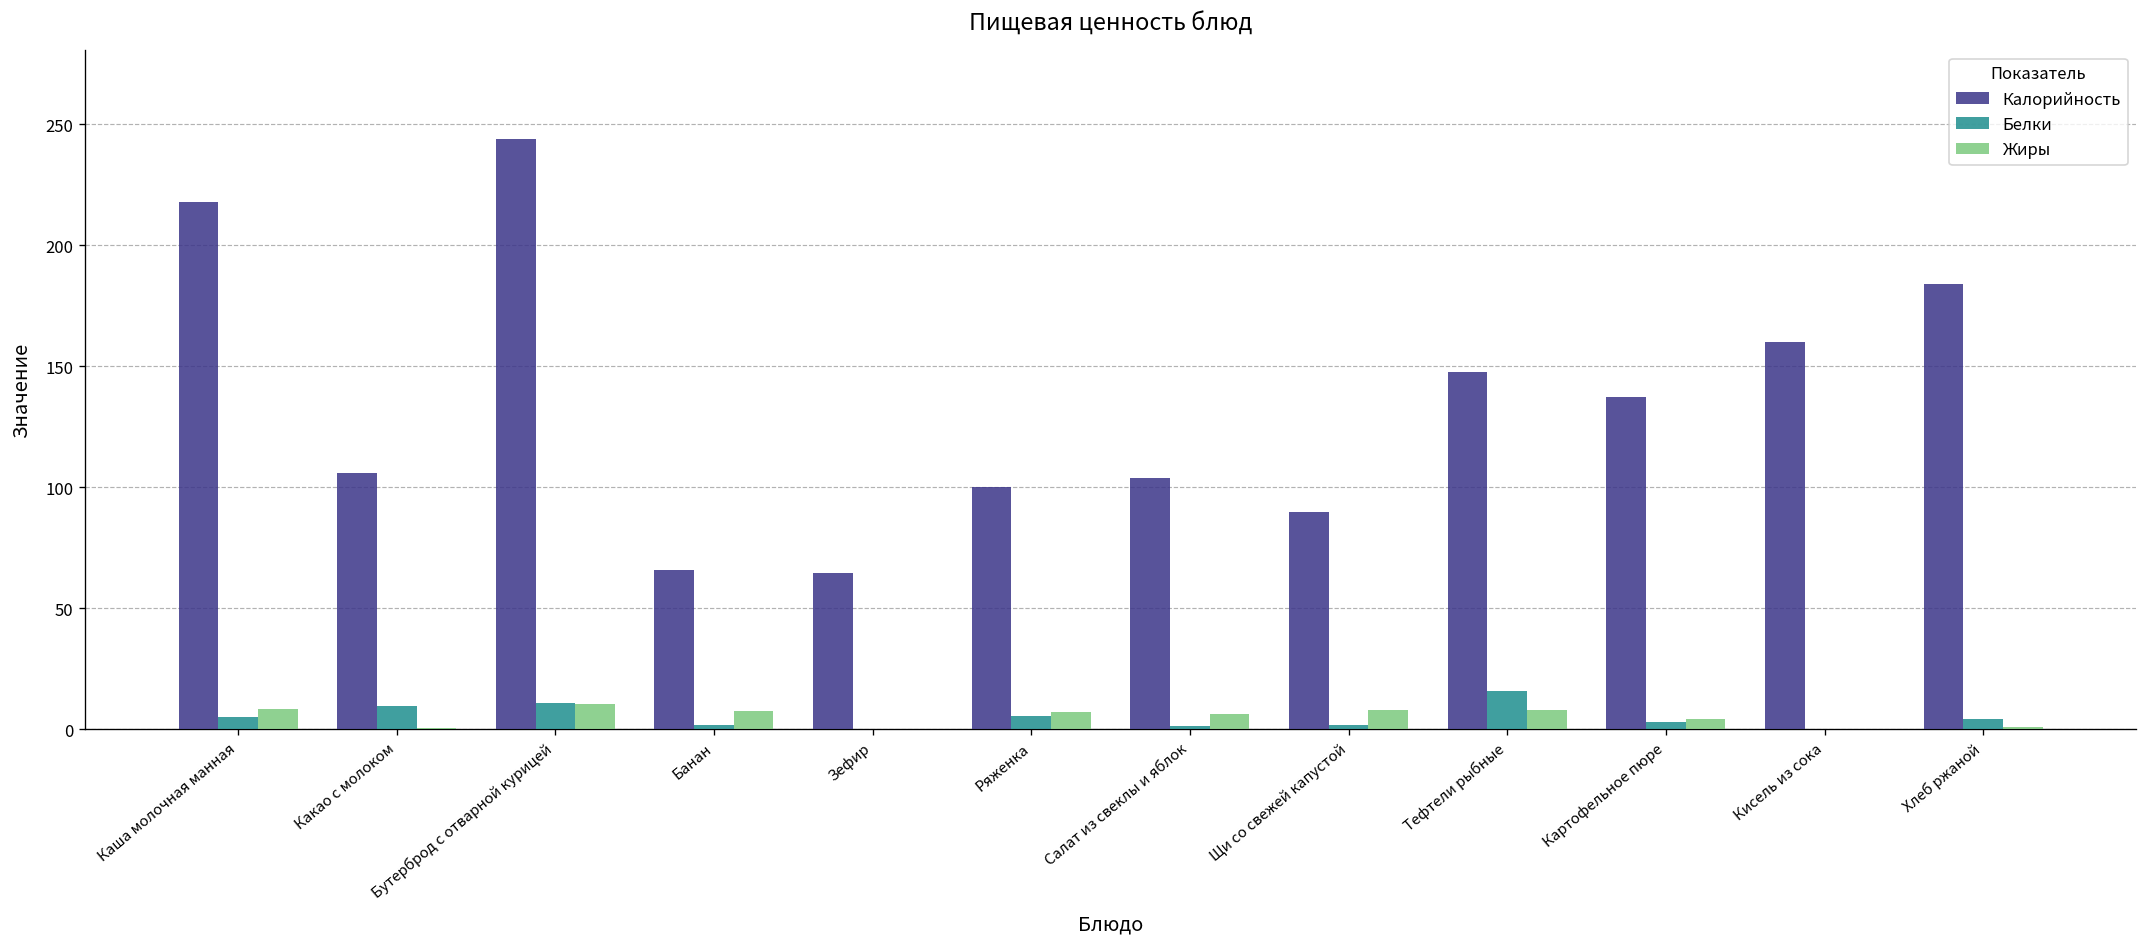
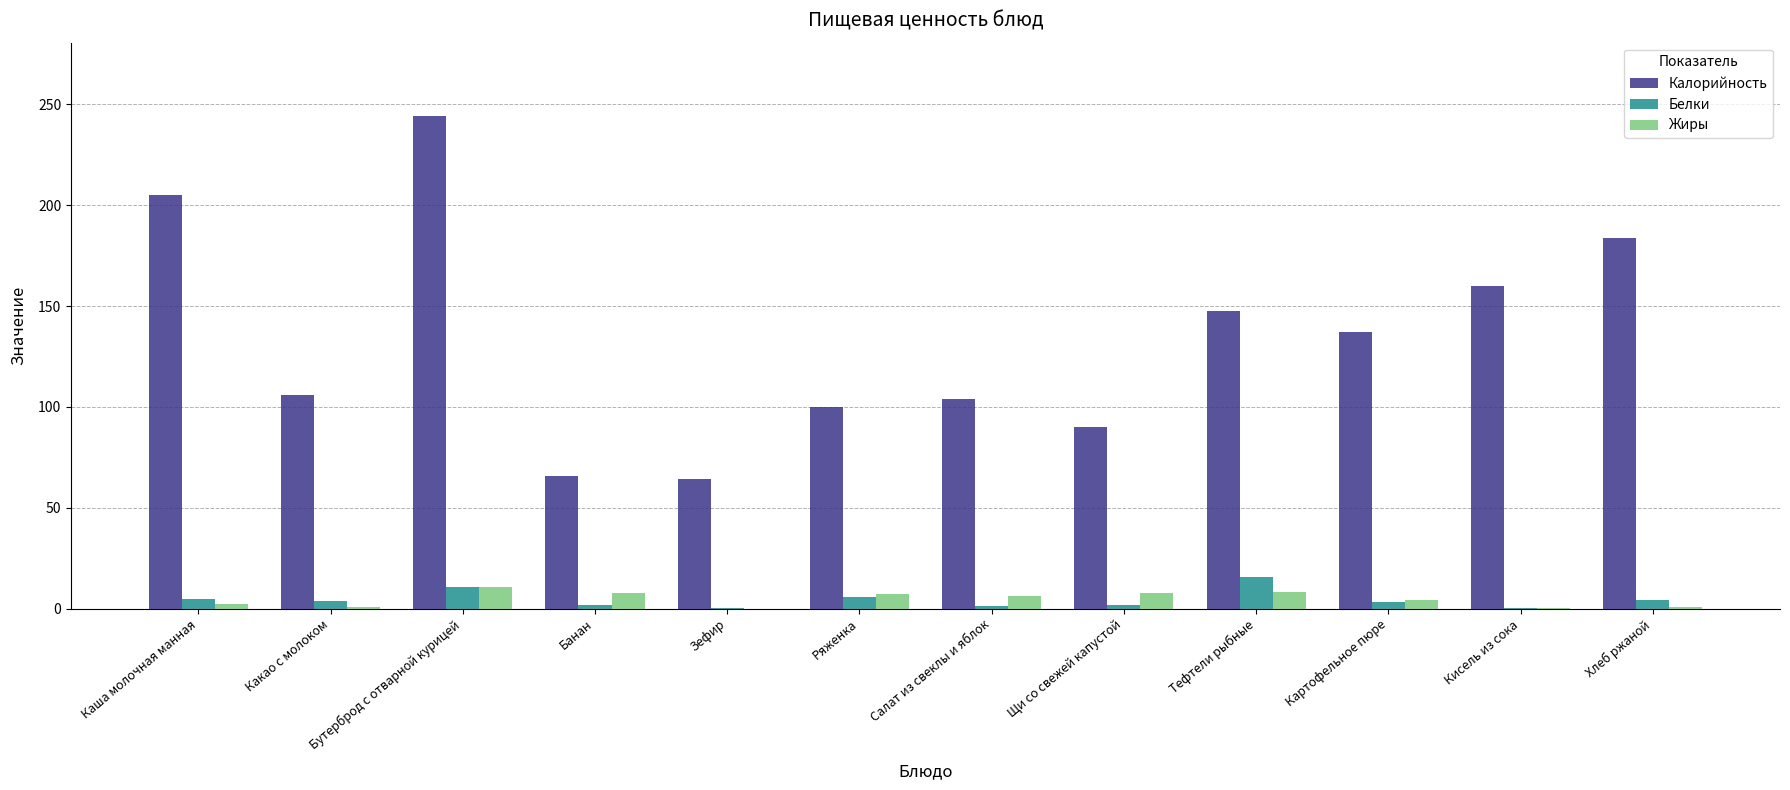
Калорийность, Каша молочная манная: 218 -> 205
Жиры, Каша молочная манная: 8 -> 3
Белки, Какао с молоком: 10 -> 4
